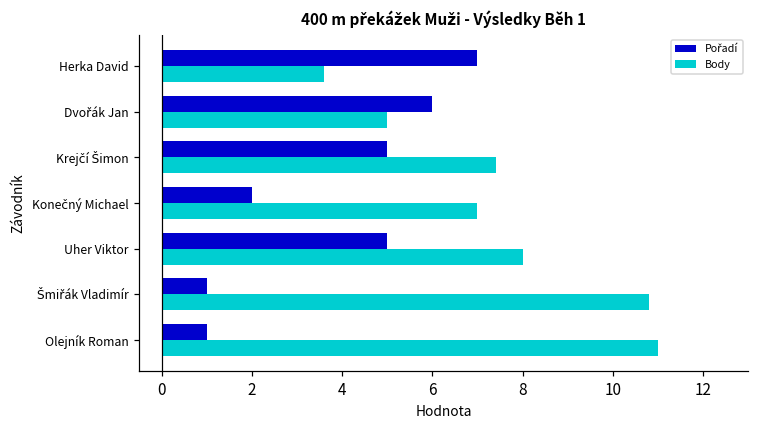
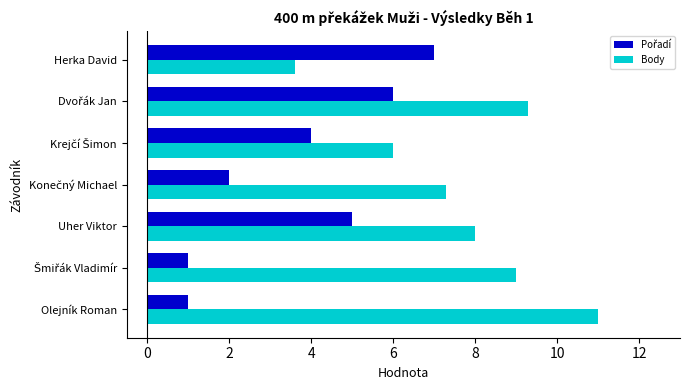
Body, Dvořák Jan: 5.0 -> 9.3
Pořadí, Krejčí Šimon: 5 -> 4
Body, Krejčí Šimon: 7.4 -> 6.0
Body, Konečný Michael: 7.0 -> 7.3
Body, Šmiřák Vladimír: 10.8 -> 9.0
